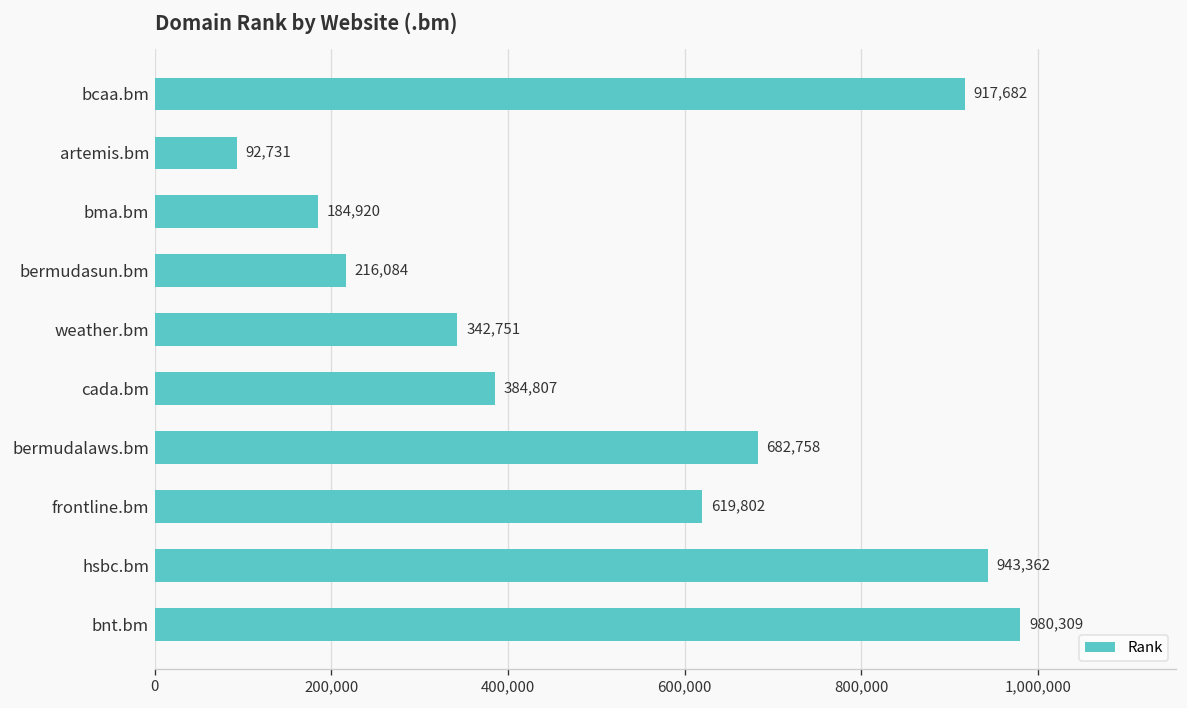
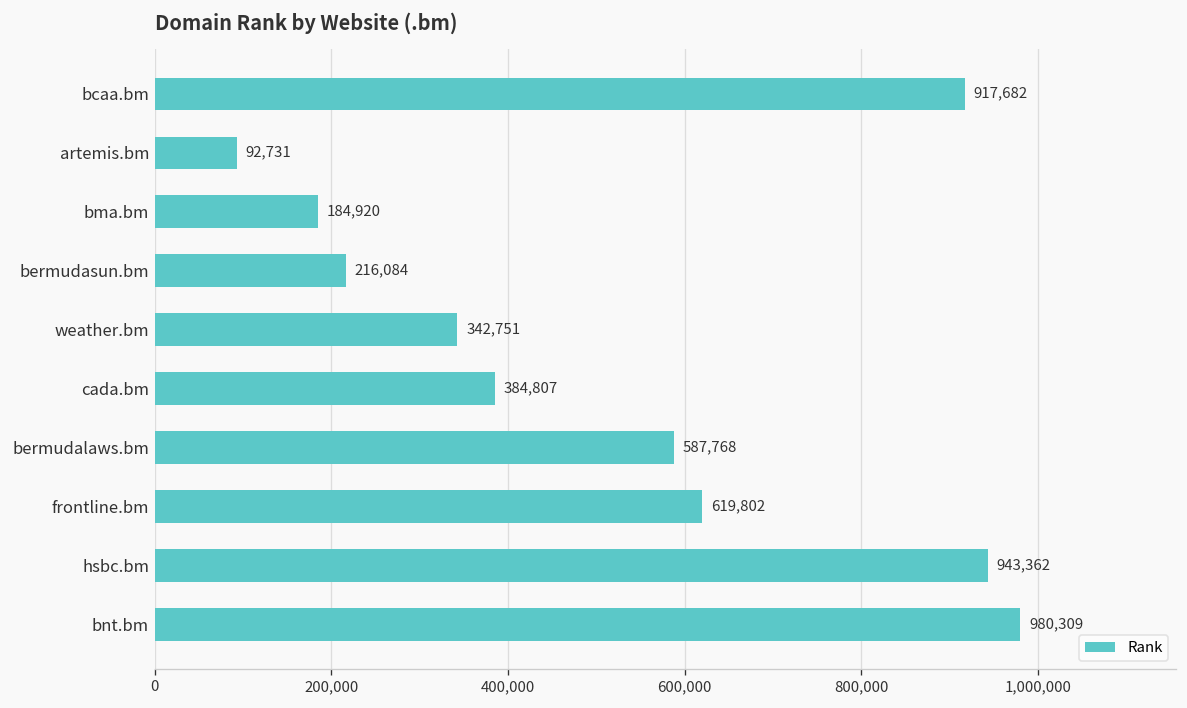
bermudalaws.bm: 682,758 -> 587,768
